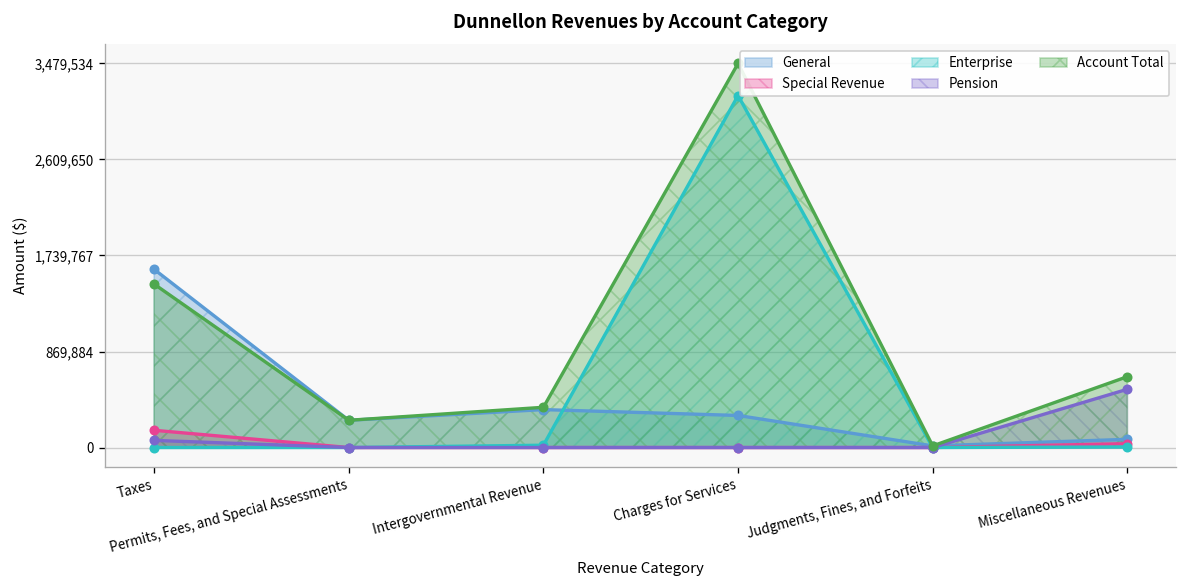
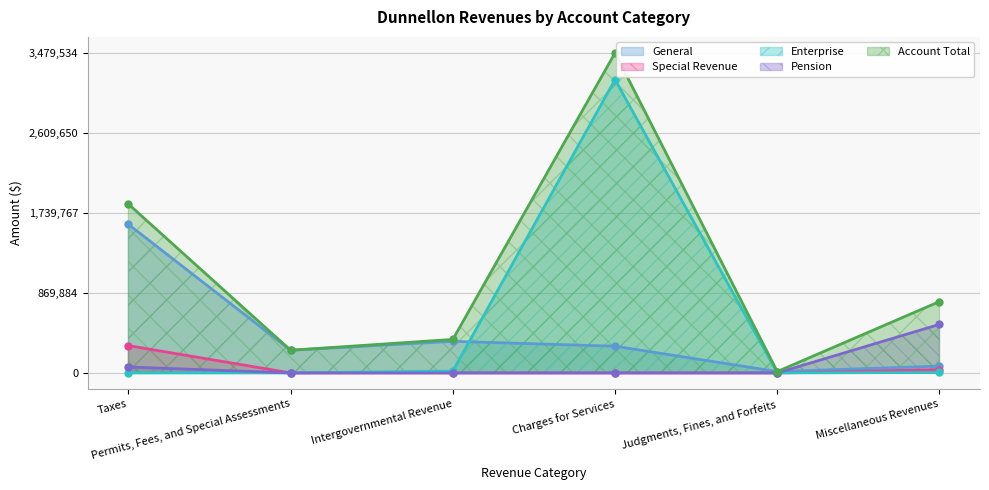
Special Revenue, Taxes: 200,000 -> 300,000
Account Total, Taxes: 1,500,000 -> 1,800,000
Account Total, Miscellaneous Revenues: 600,000 -> 800,000
